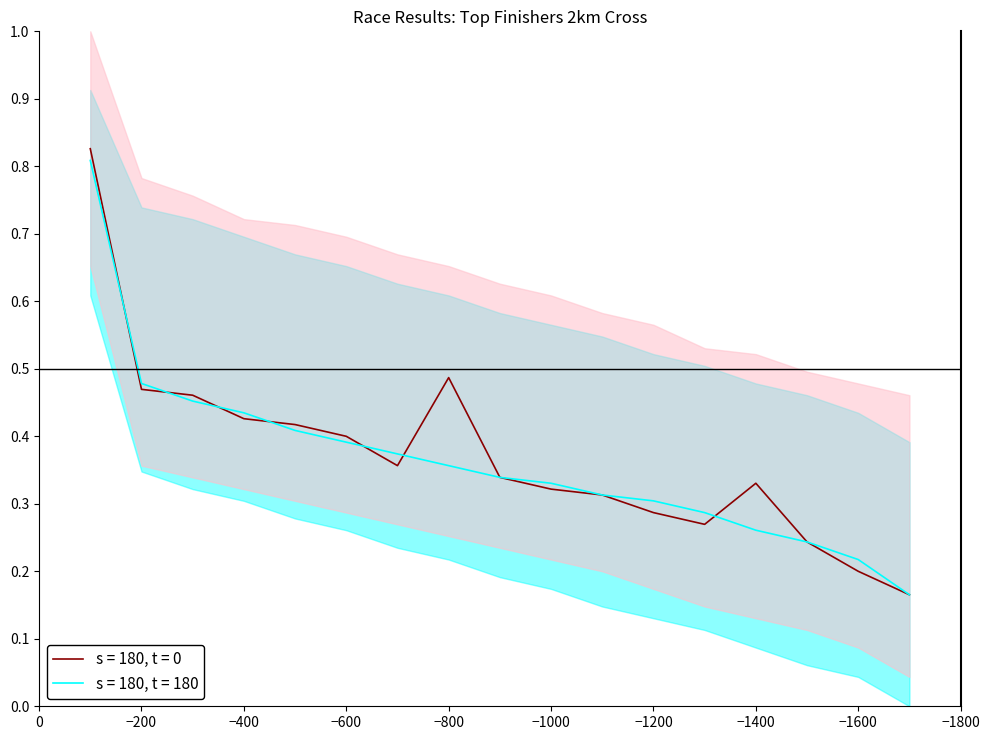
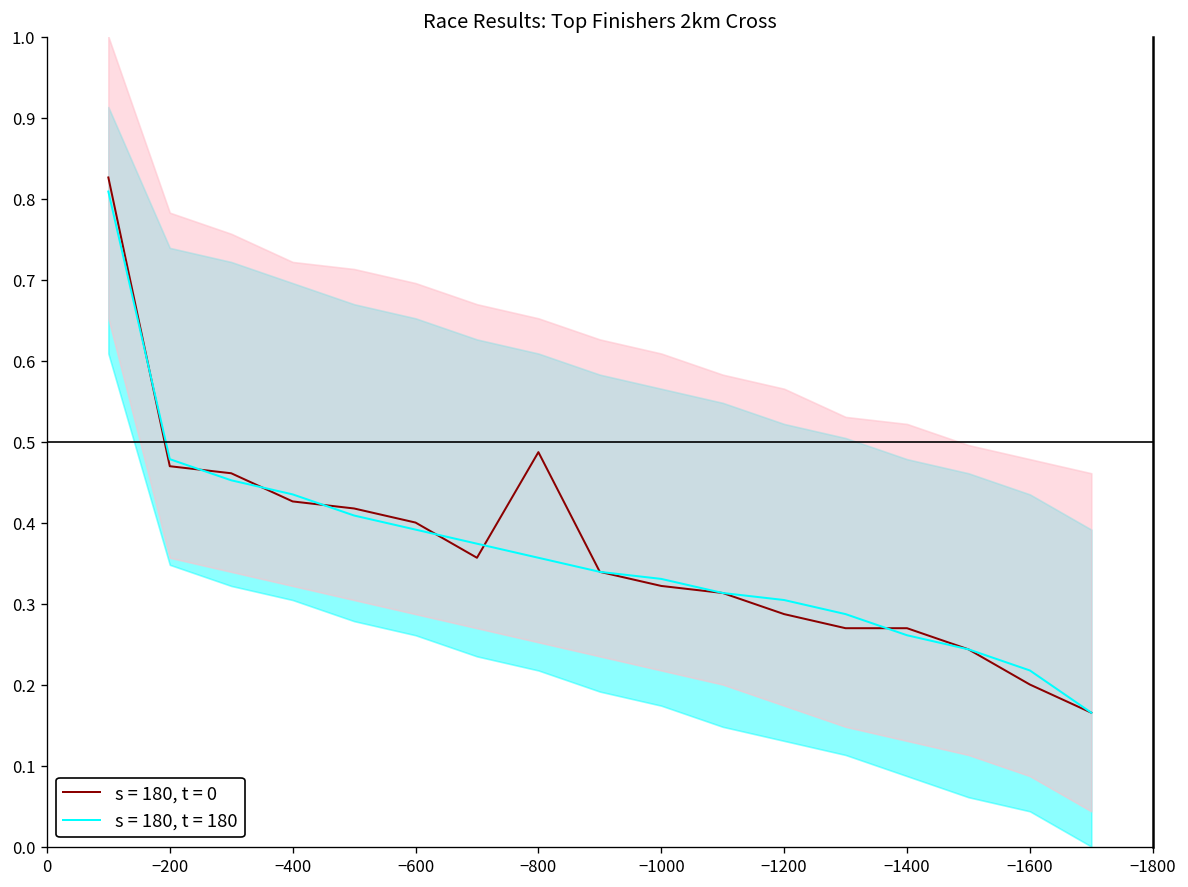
s = 180, t = 0, −1400: 0.33 -> 0.27
